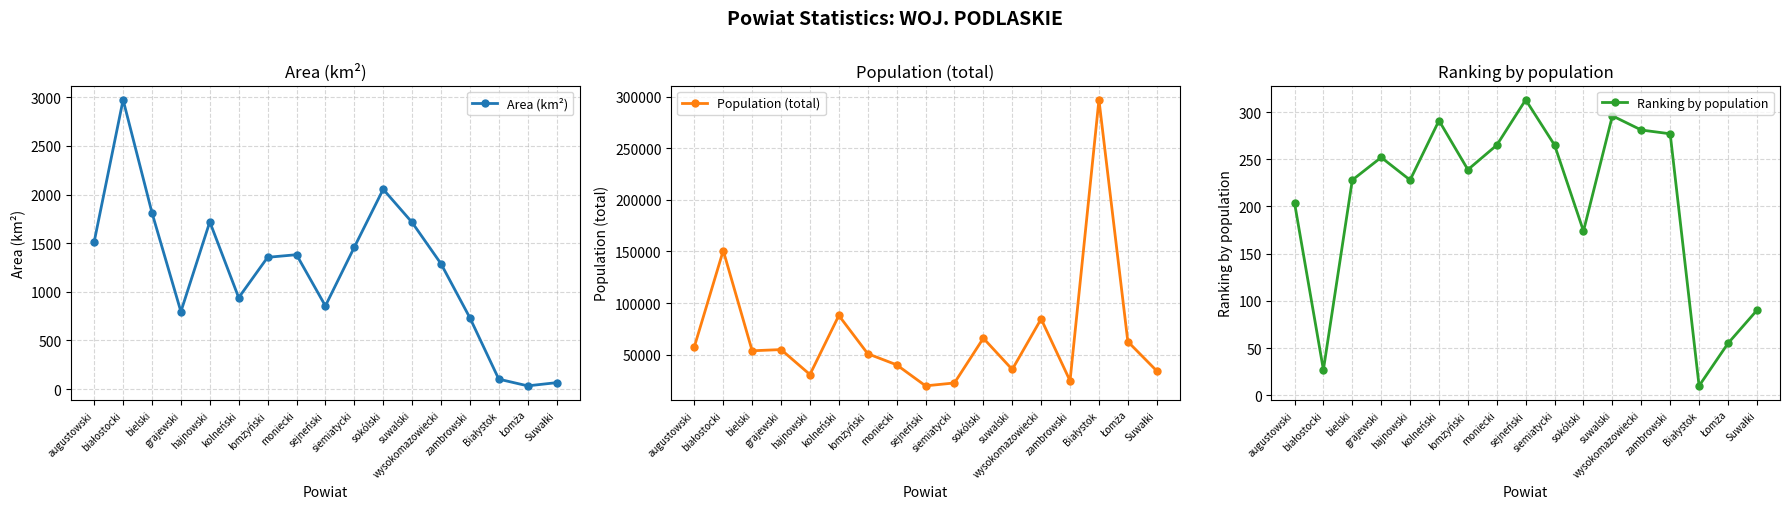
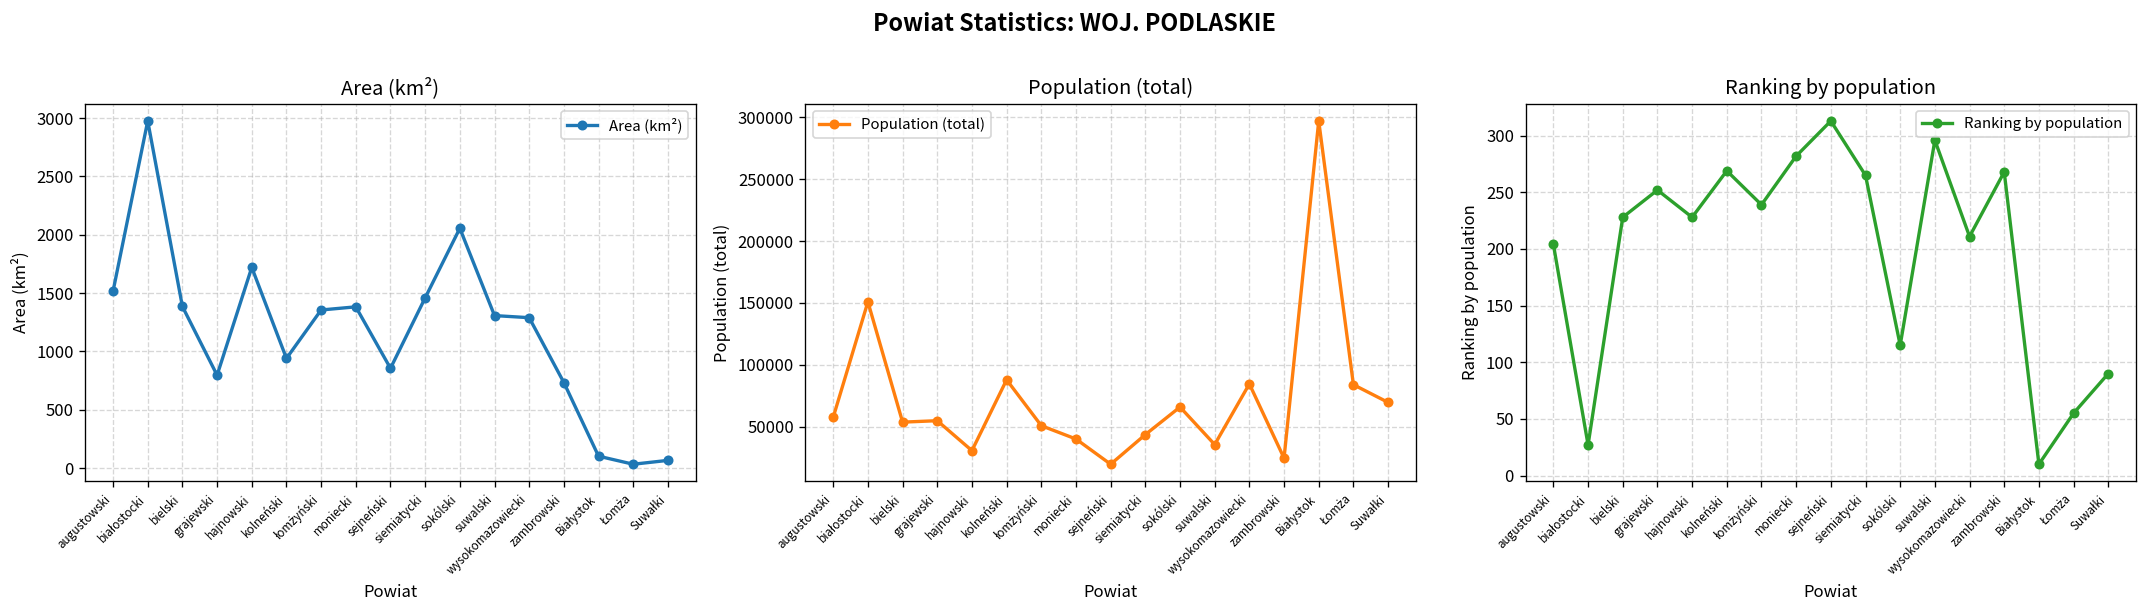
Area (km²), bielski: 1800 -> 1400
Area (km²), suwalski: 1700 -> 1300
Population (total), siemiatycki: 23000 -> 44000
Population (total), Łomża: 63000 -> 84000
Population (total), Suwałki: 34000 -> 70000
Ranking by population, kolneński: 290 -> 270
Ranking by population, moniecki: 270 -> 280
Ranking by population, sokólski: 170 -> 120
Ranking by population, wysokomazowiecki: 280 -> 210
Ranking by population, zambrowski: 280 -> 270
